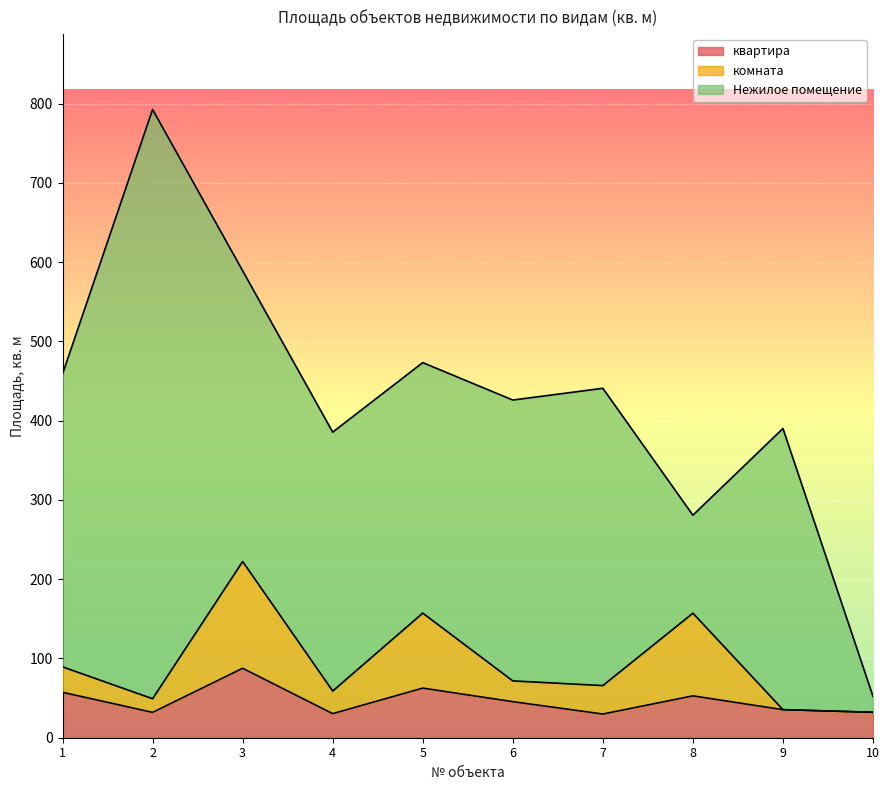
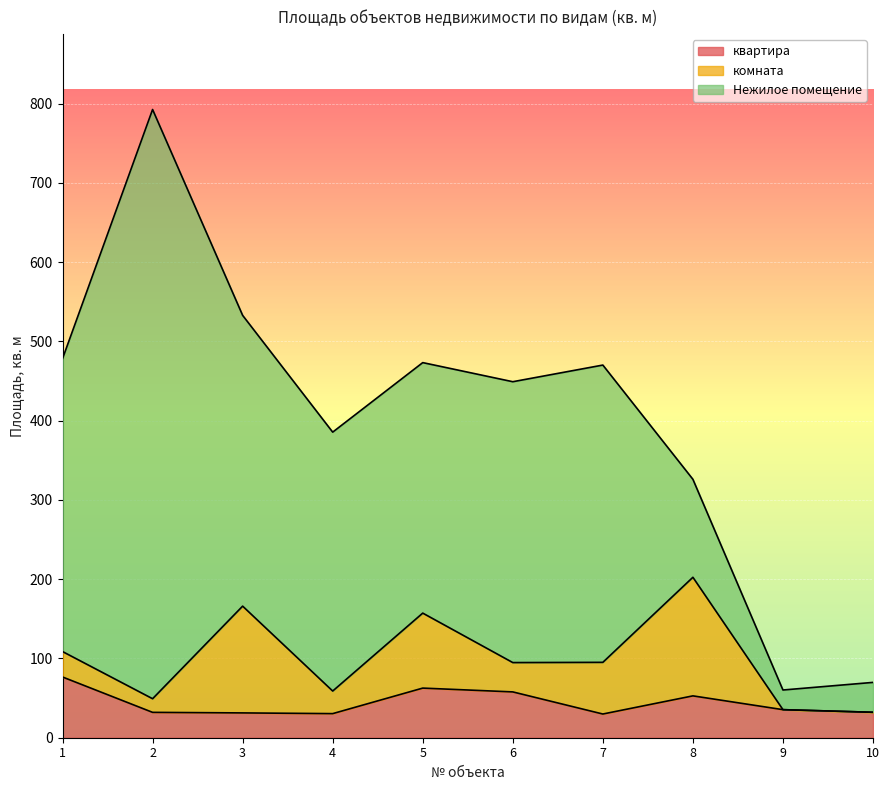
квартира, 1: 60 -> 80
квартира, 3: 90 -> 30
квартира, 6: 50 -> 60
комната, 6: 30 -> 40
комната, 7: 40 -> 70
комната, 8: 100 -> 150
Нежилое помещение, 9: 350 -> 20
Нежилое помещение, 10: 20 -> 40
